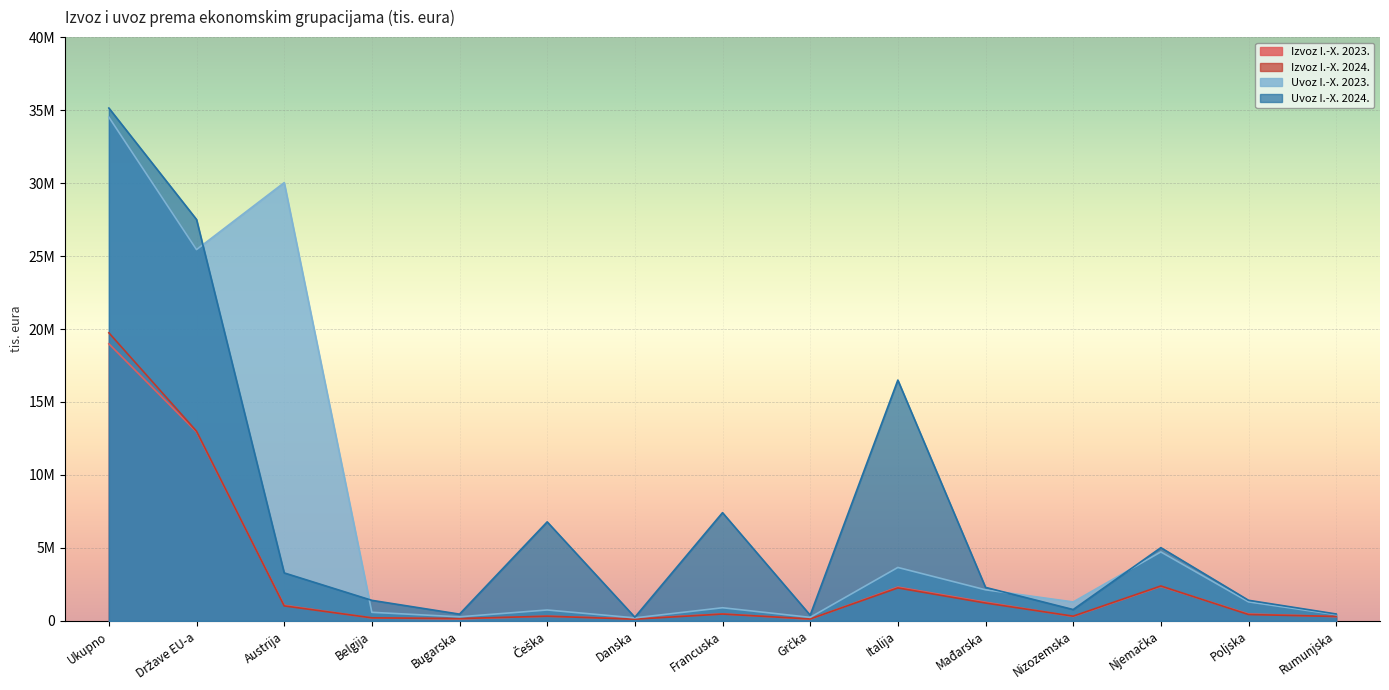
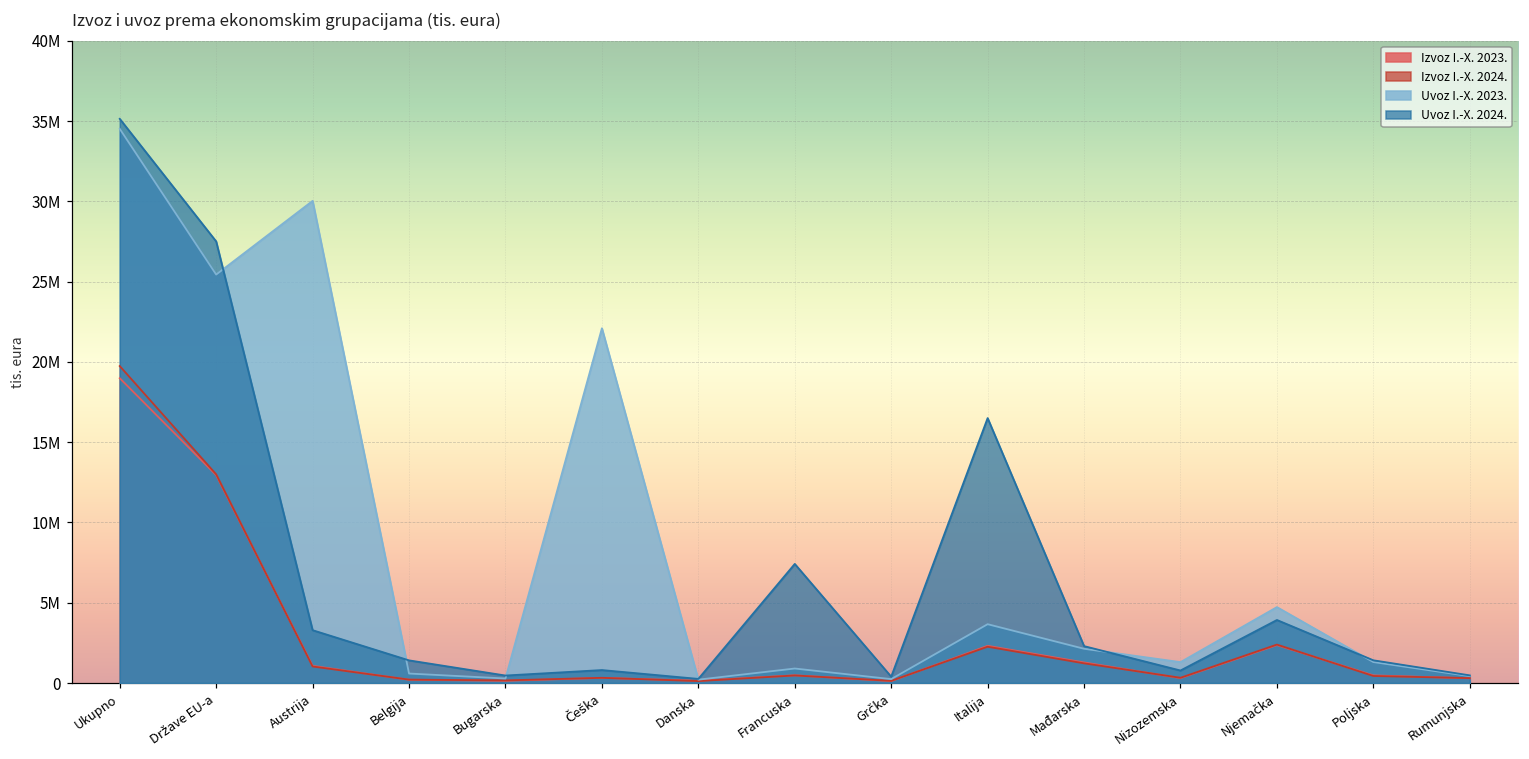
Uvoz I.-X. 2023., Češka: 700000 -> 22100000
Uvoz I.-X. 2024., Češka: 6800000 -> 800000
Uvoz I.-X. 2024., Njemačka: 5000000 -> 3900000
